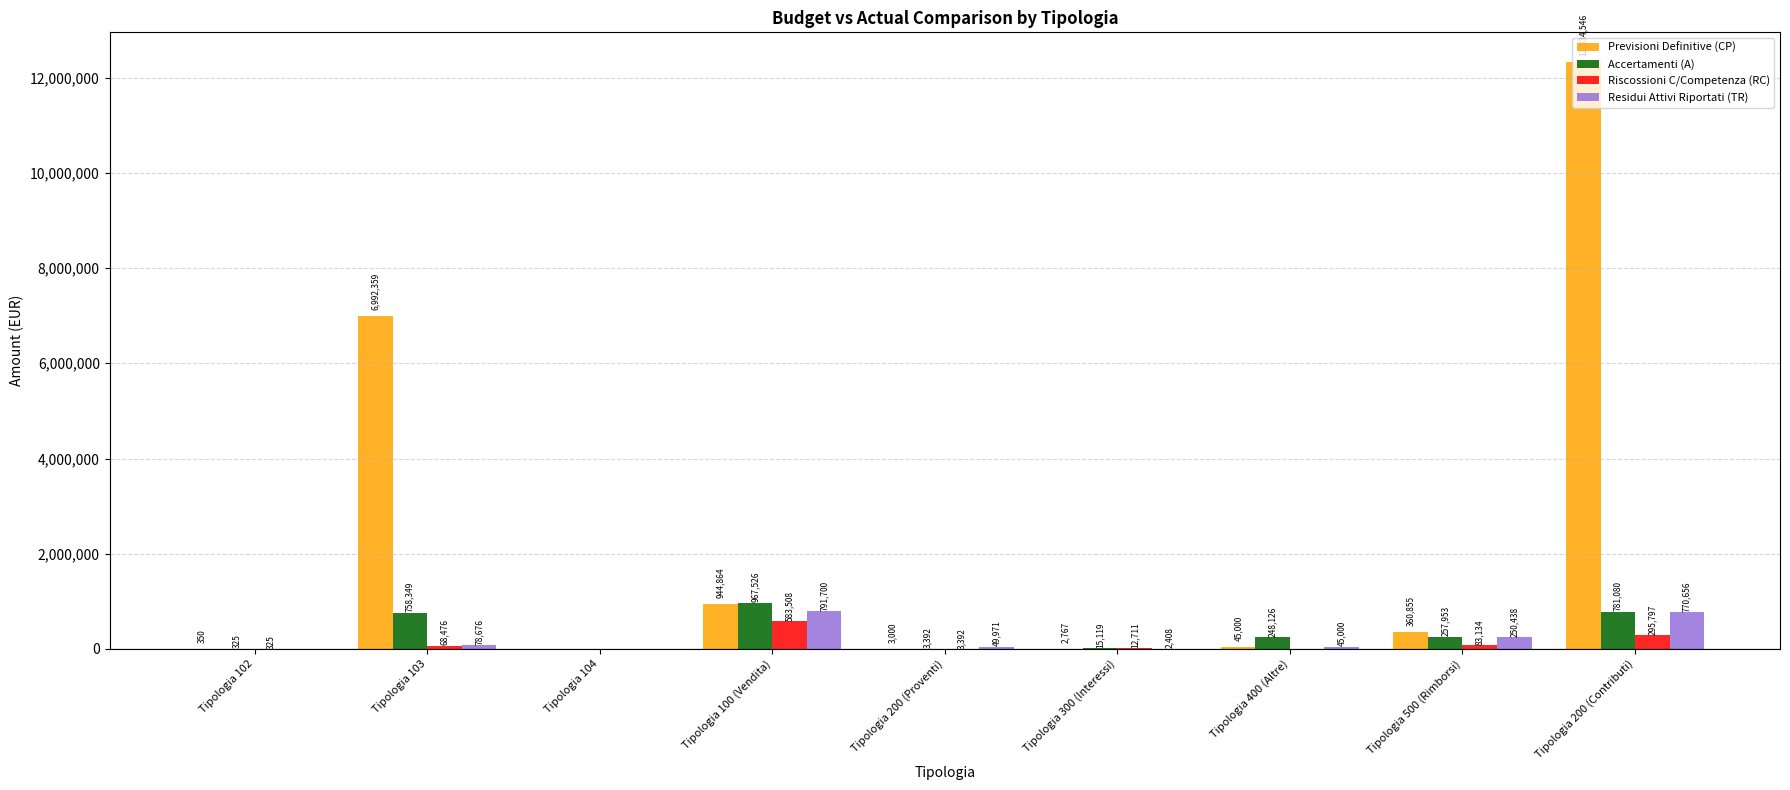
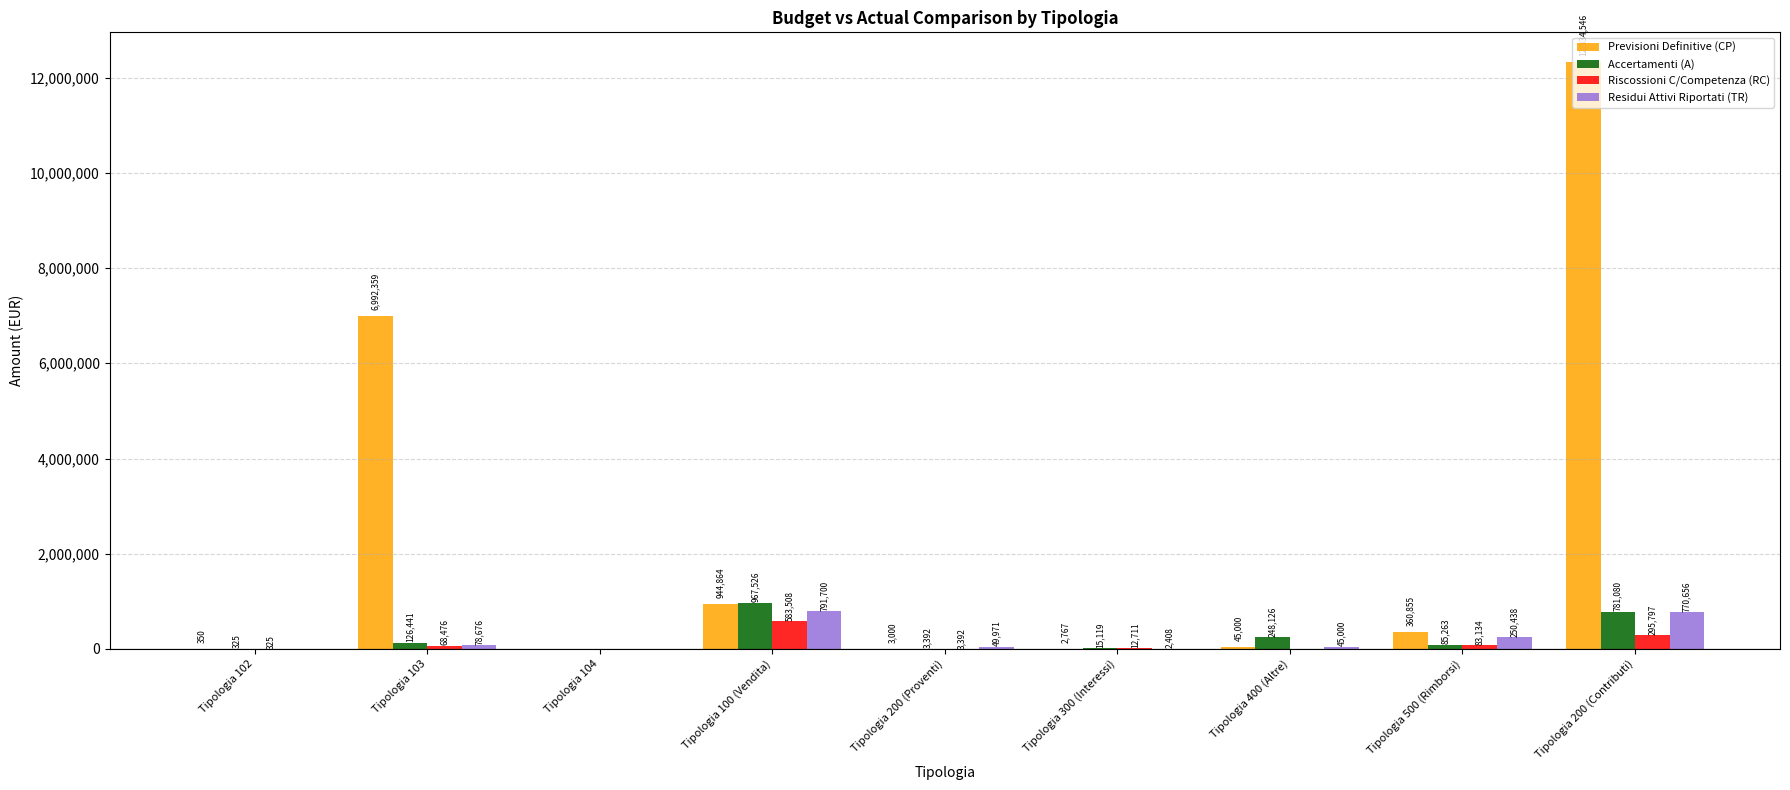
Accertamenti (A), Tipologia 103: 758,349 -> 126,441
Accertamenti (A), Tipologia 500 (Rimborsi): 257,953 -> 85,263
